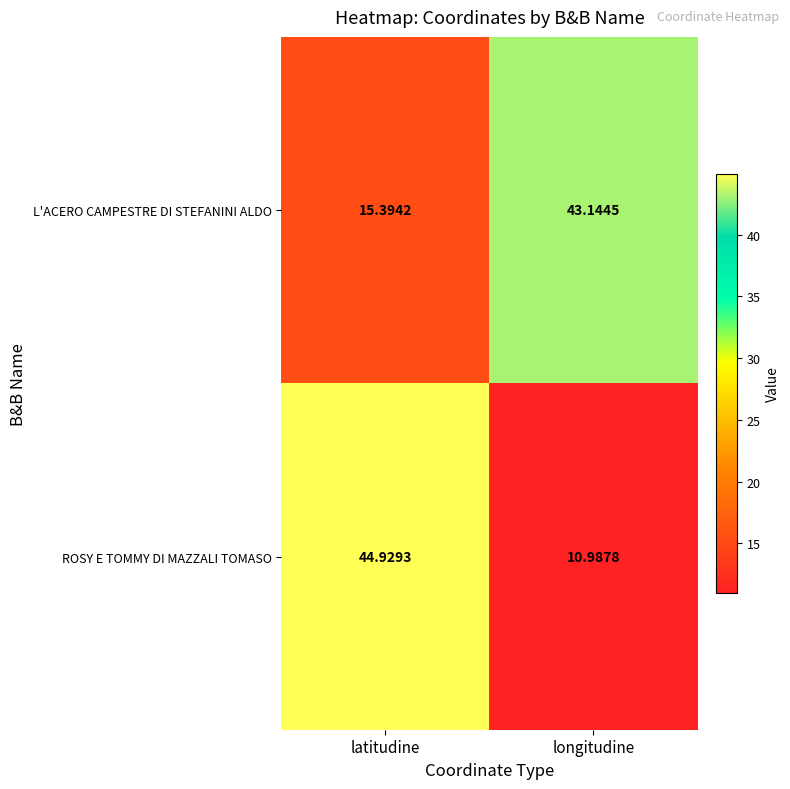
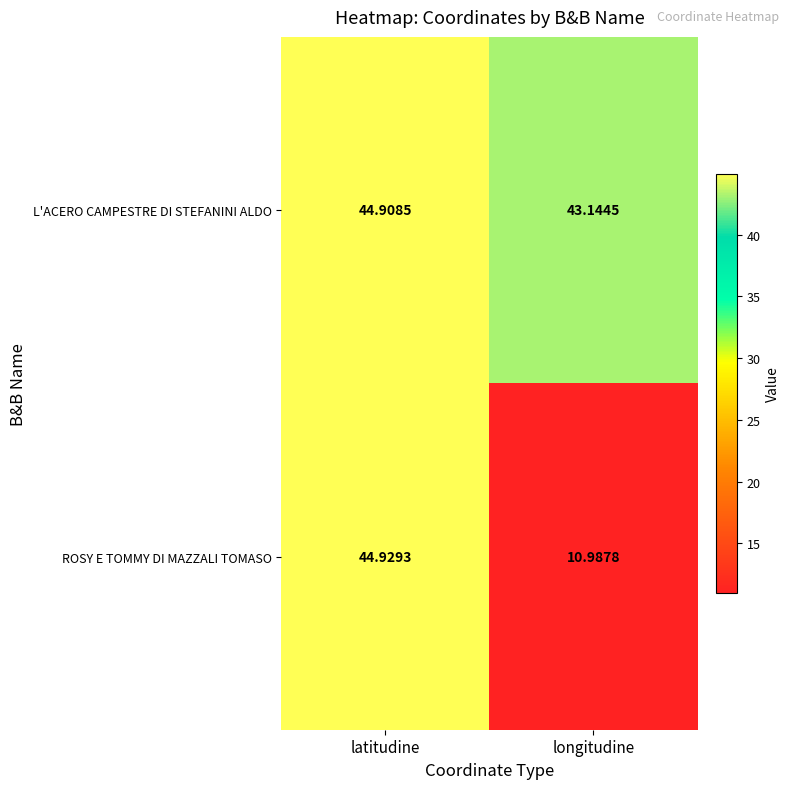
L'ACERO CAMPESTRE DI STEFANINI ALDO, latitudine: 15.3942 -> 44.9085
